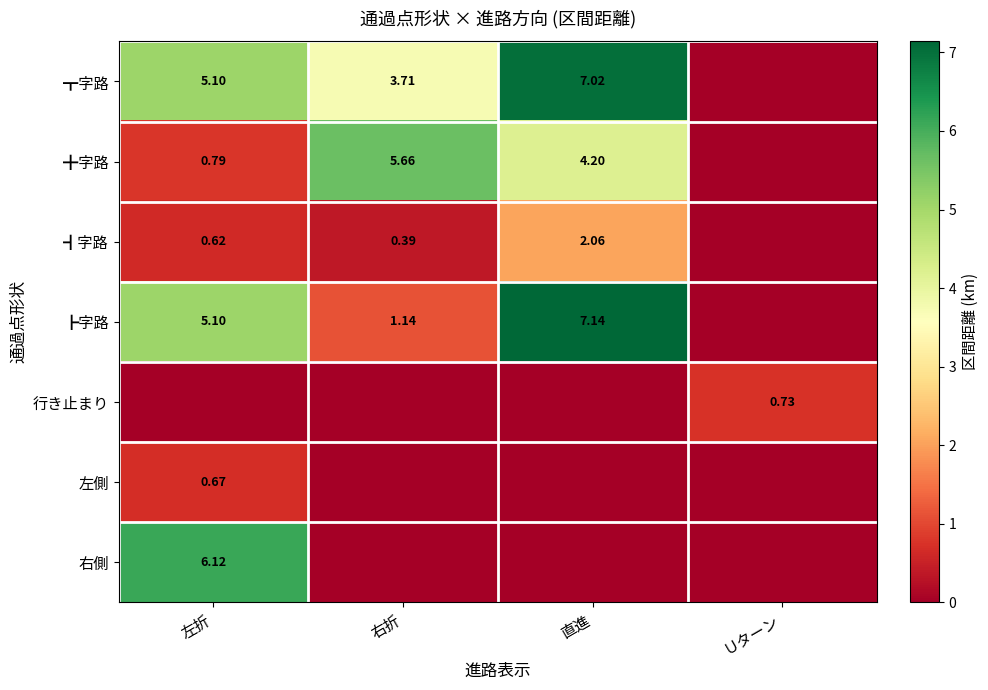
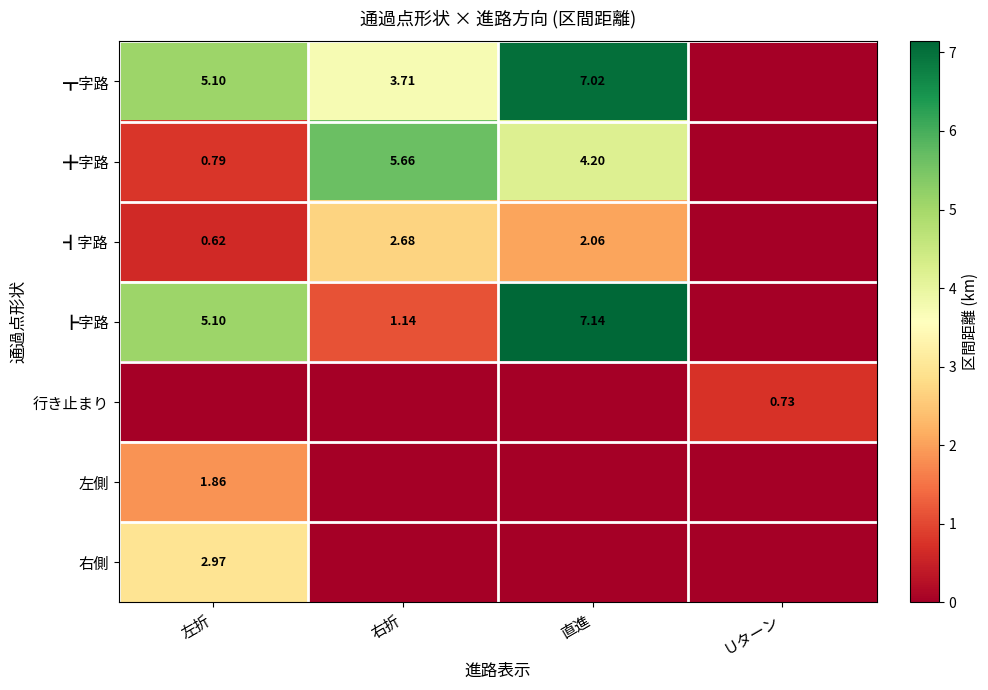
┫字路, 右折: 0.39 -> 2.68
左側, 左折: 0.67 -> 1.86
右側, 左折: 6.12 -> 2.97
